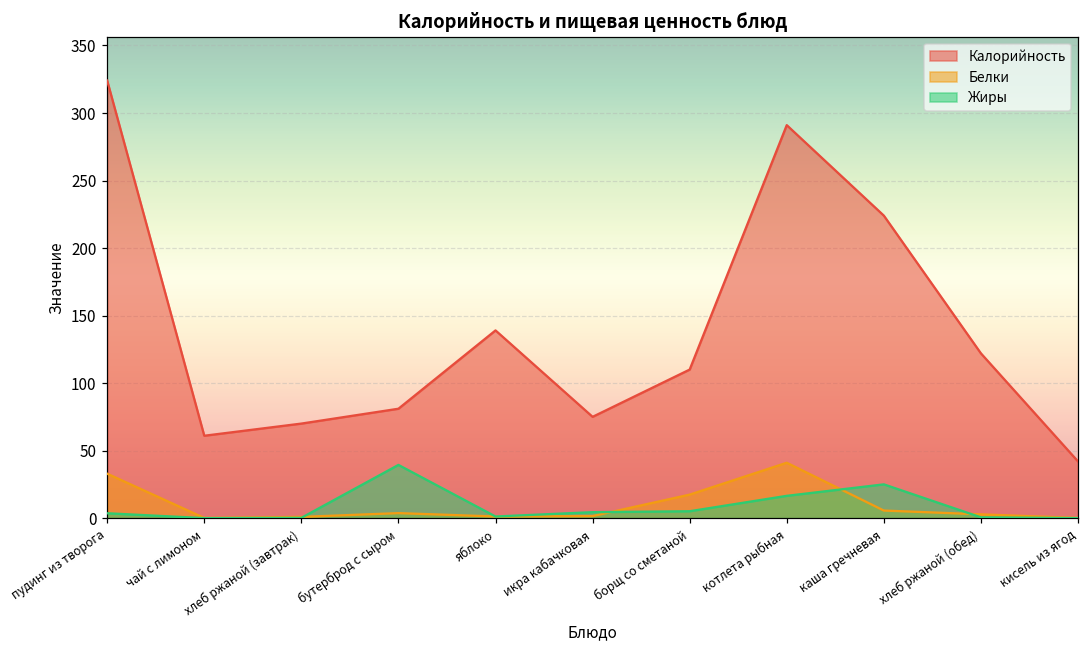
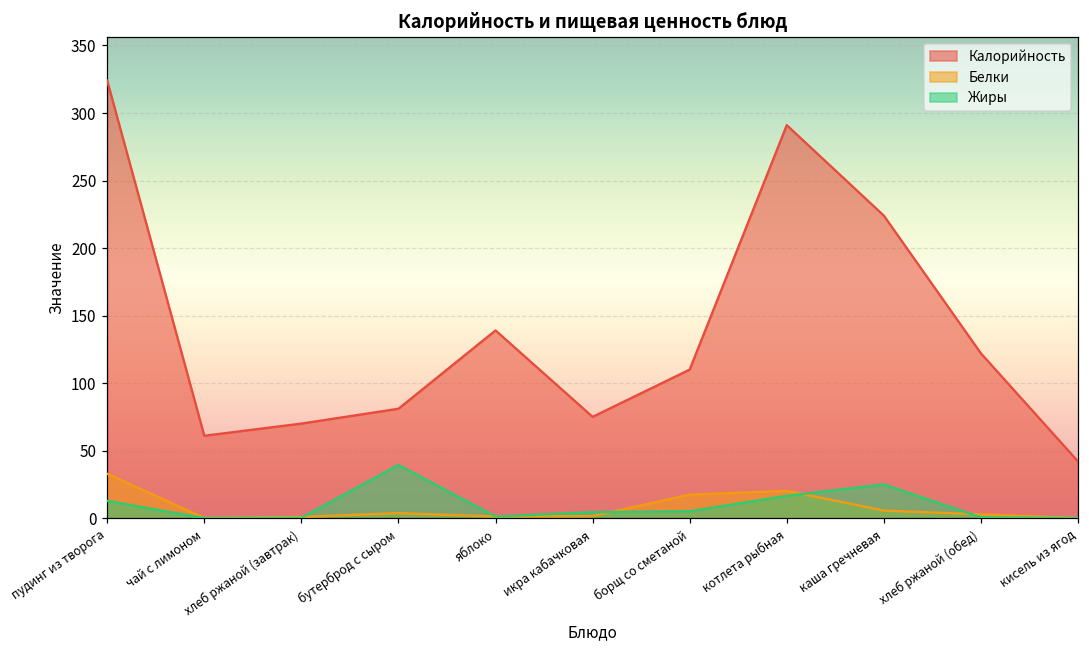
Жиры, пудинг из творога: 4 -> 13
Белки, котлета рыбная: 41 -> 20
